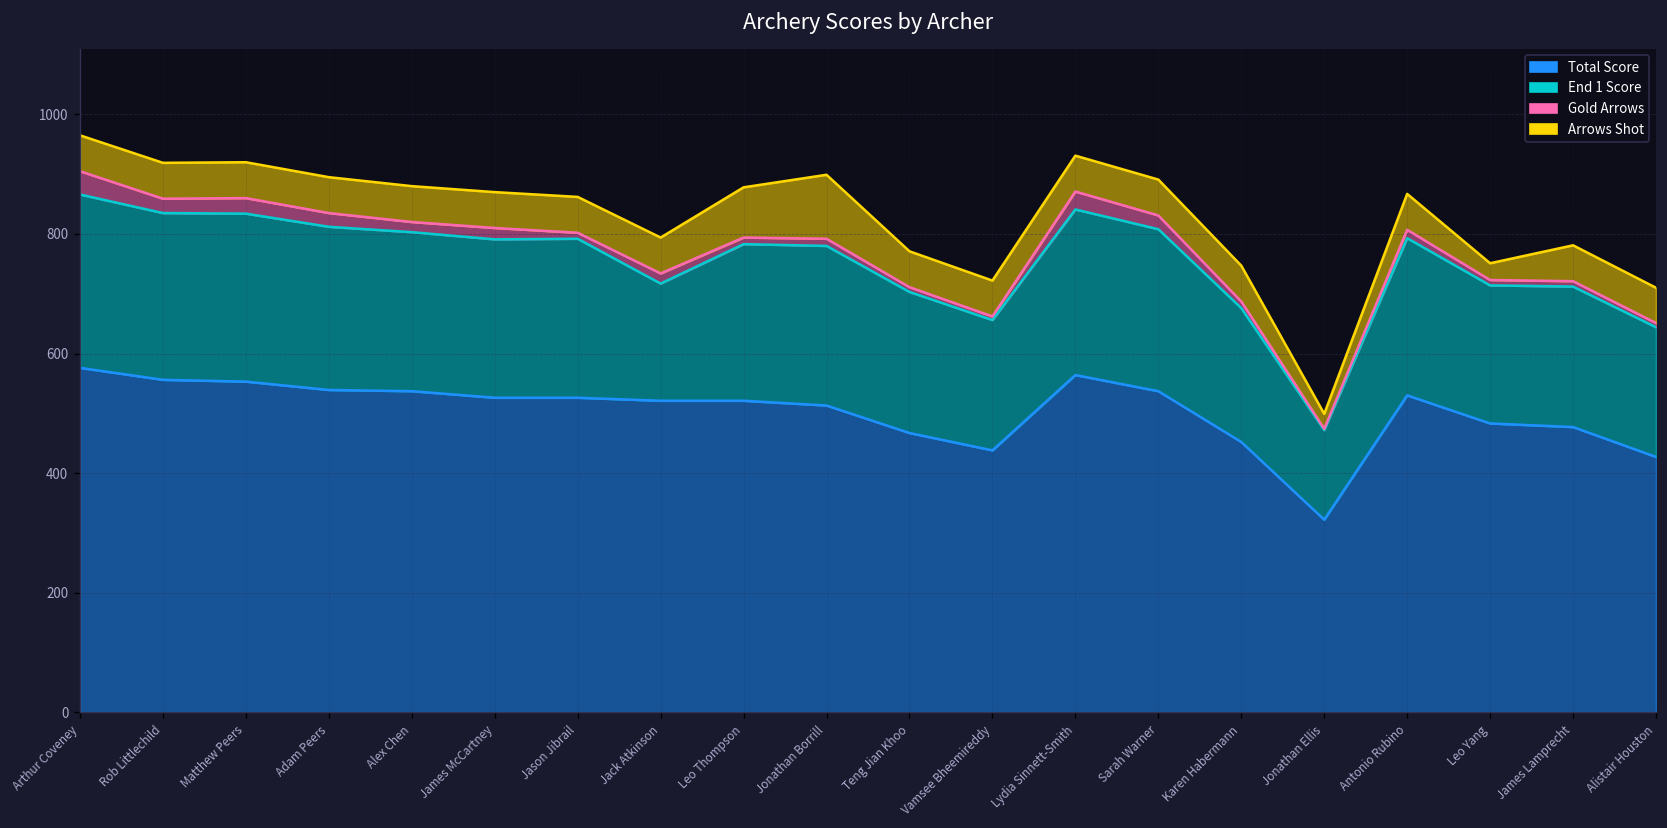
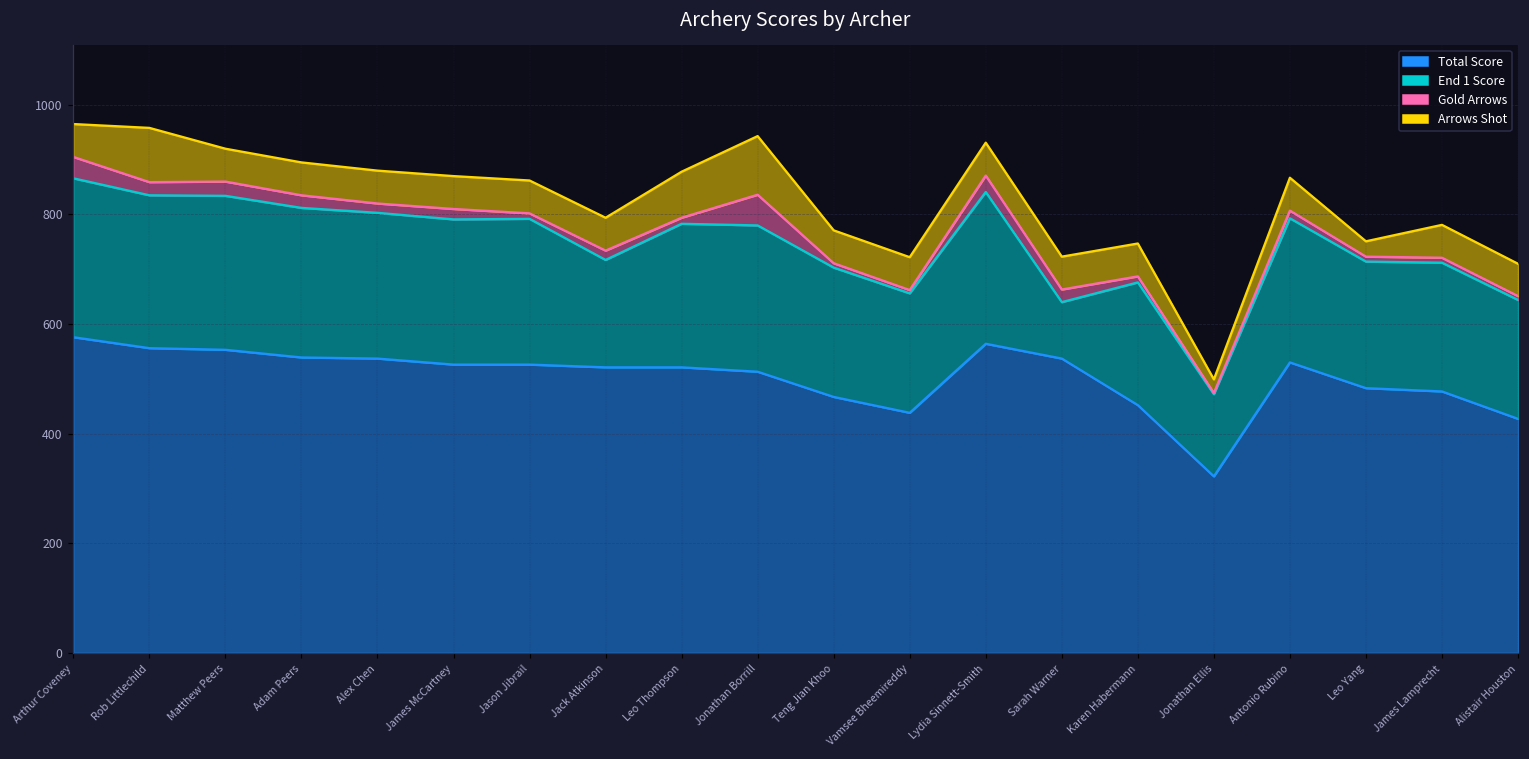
Arrows Shot, Rob Littlechild: 60 -> 100
Gold Arrows, Jonathan Borrill: 10 -> 60
End 1 Score, Sarah Warner: 270 -> 100
